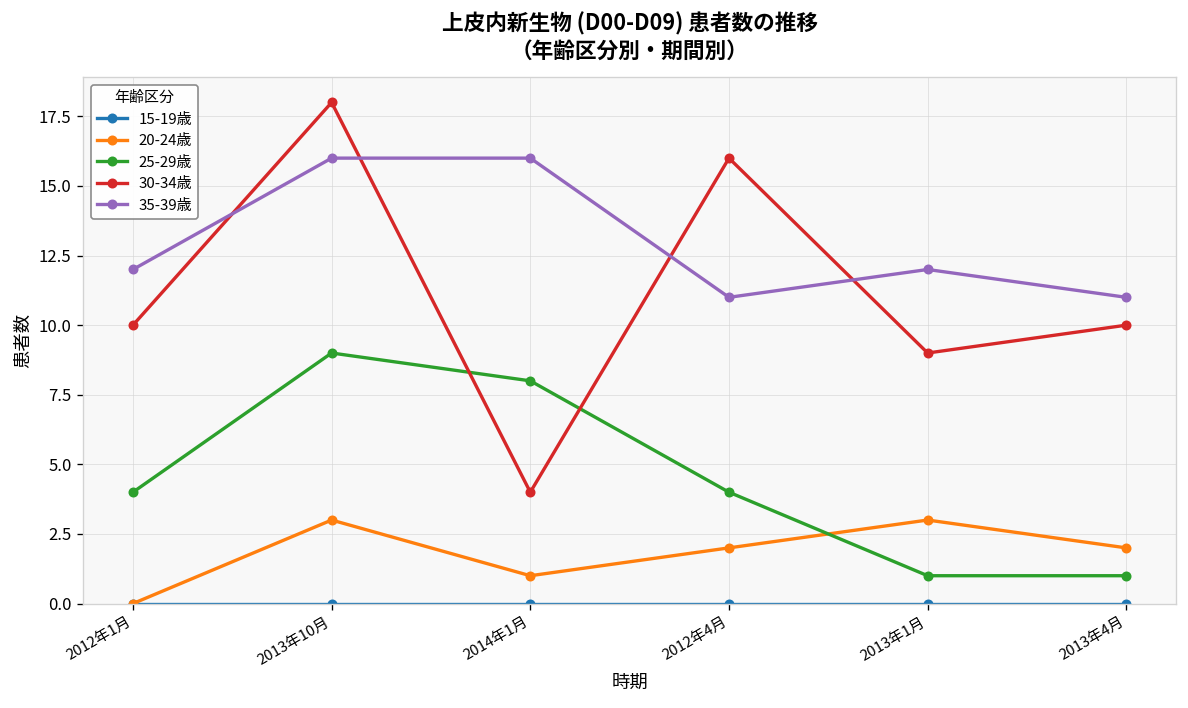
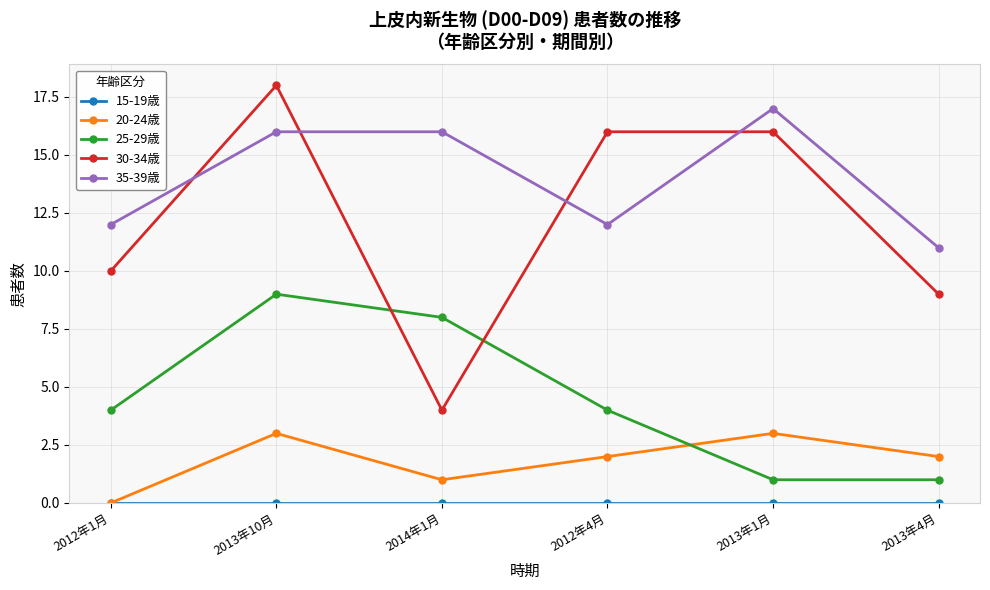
35-39歳, 2012年4月: 11 -> 12
30-34歳, 2013年1月: 9 -> 16
35-39歳, 2013年1月: 12 -> 17
30-34歳, 2013年4月: 10 -> 9
